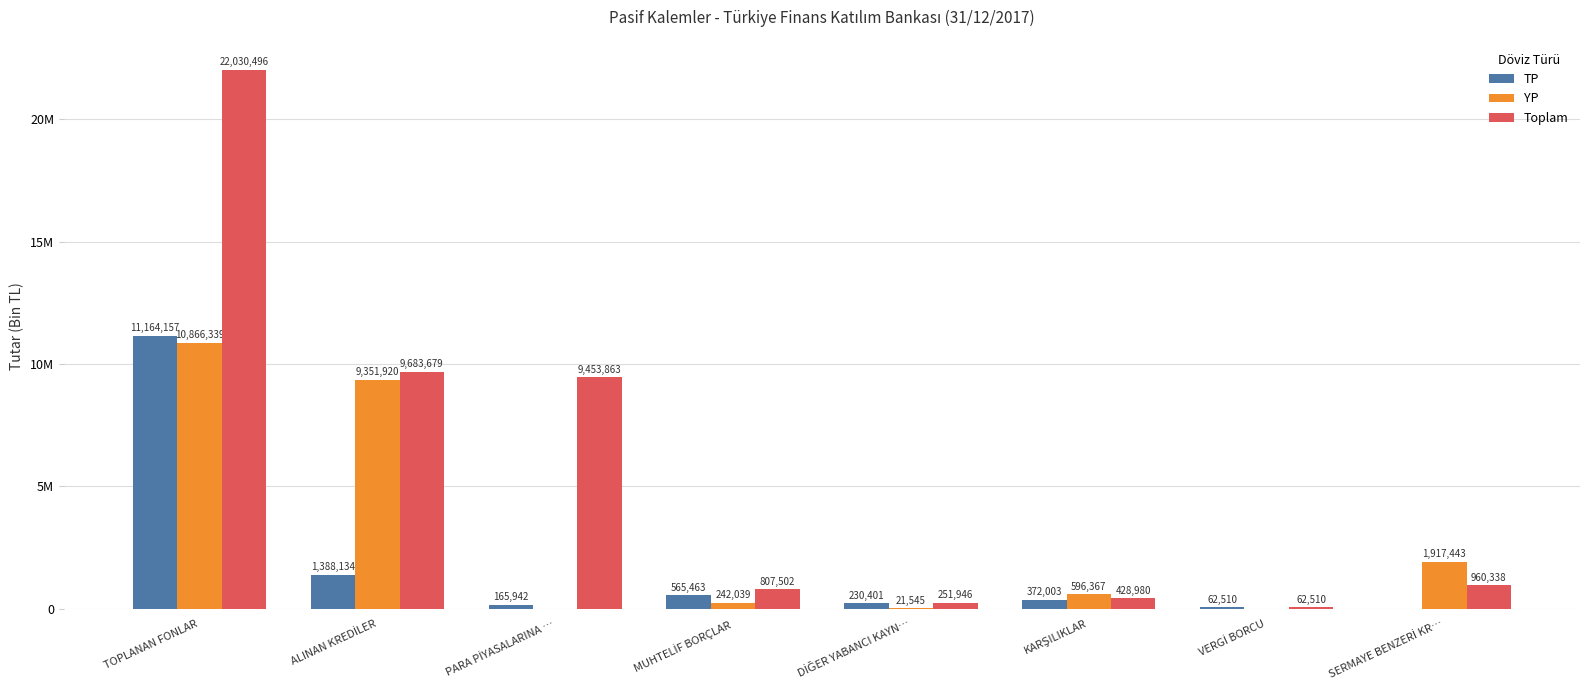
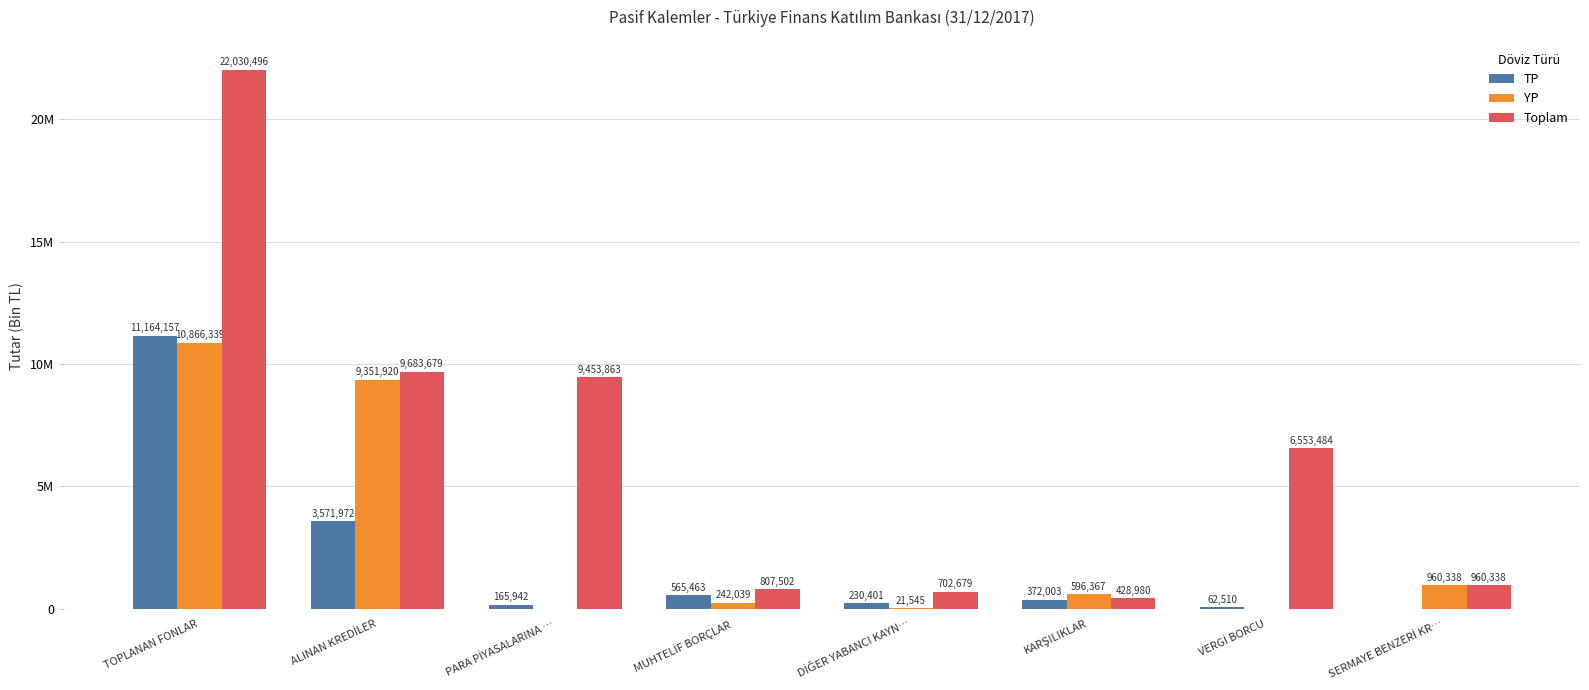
TP, ALINAN KREDİLER: 1,388,134 -> 3,571,972
Toplam, DİĞER YABANCI KAYN…: 251,946 -> 702,679
Toplam, VERGİ BORCU: 62,510 -> 6,553,484
YP, SERMAYE BENZERİ KR…: 1,917,443 -> 960,338
